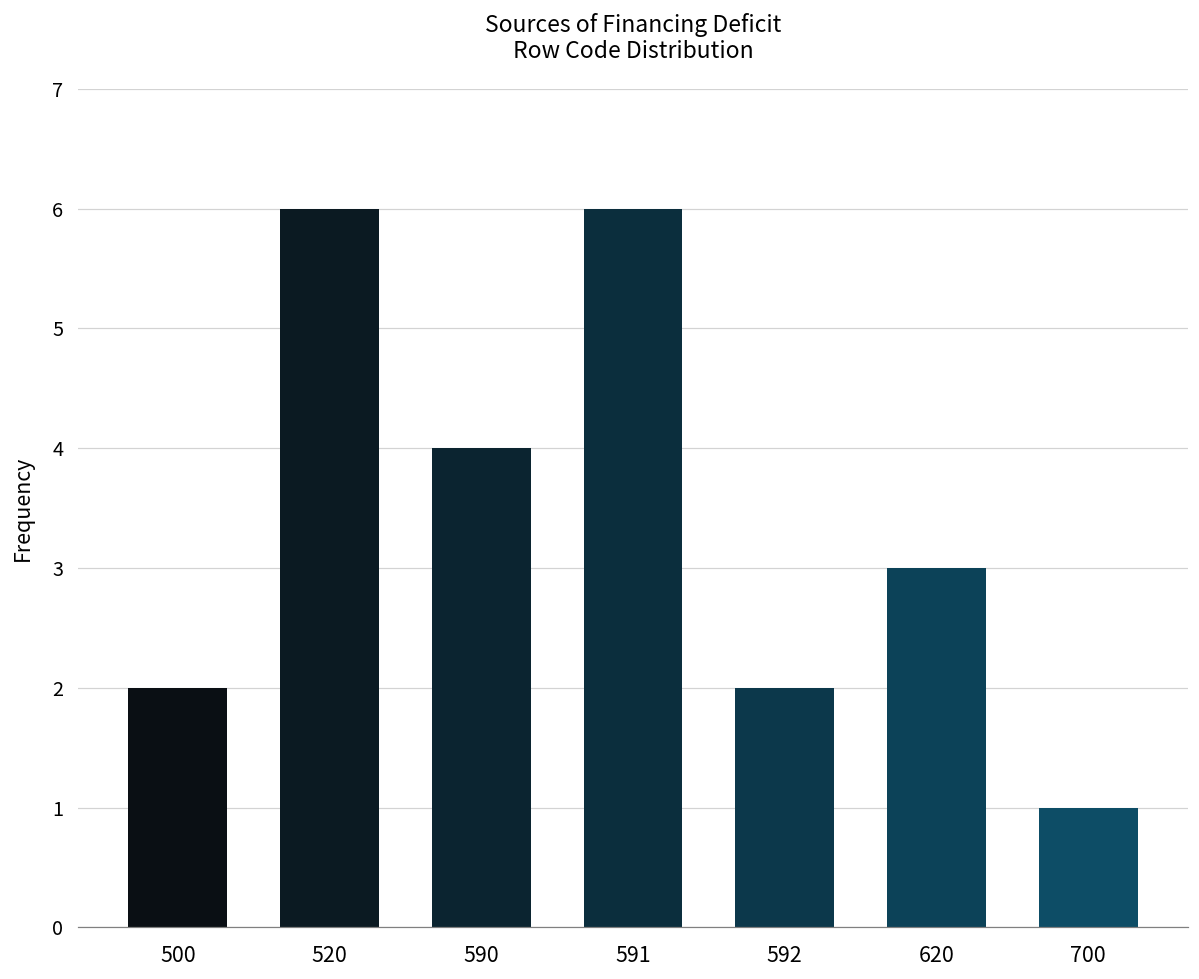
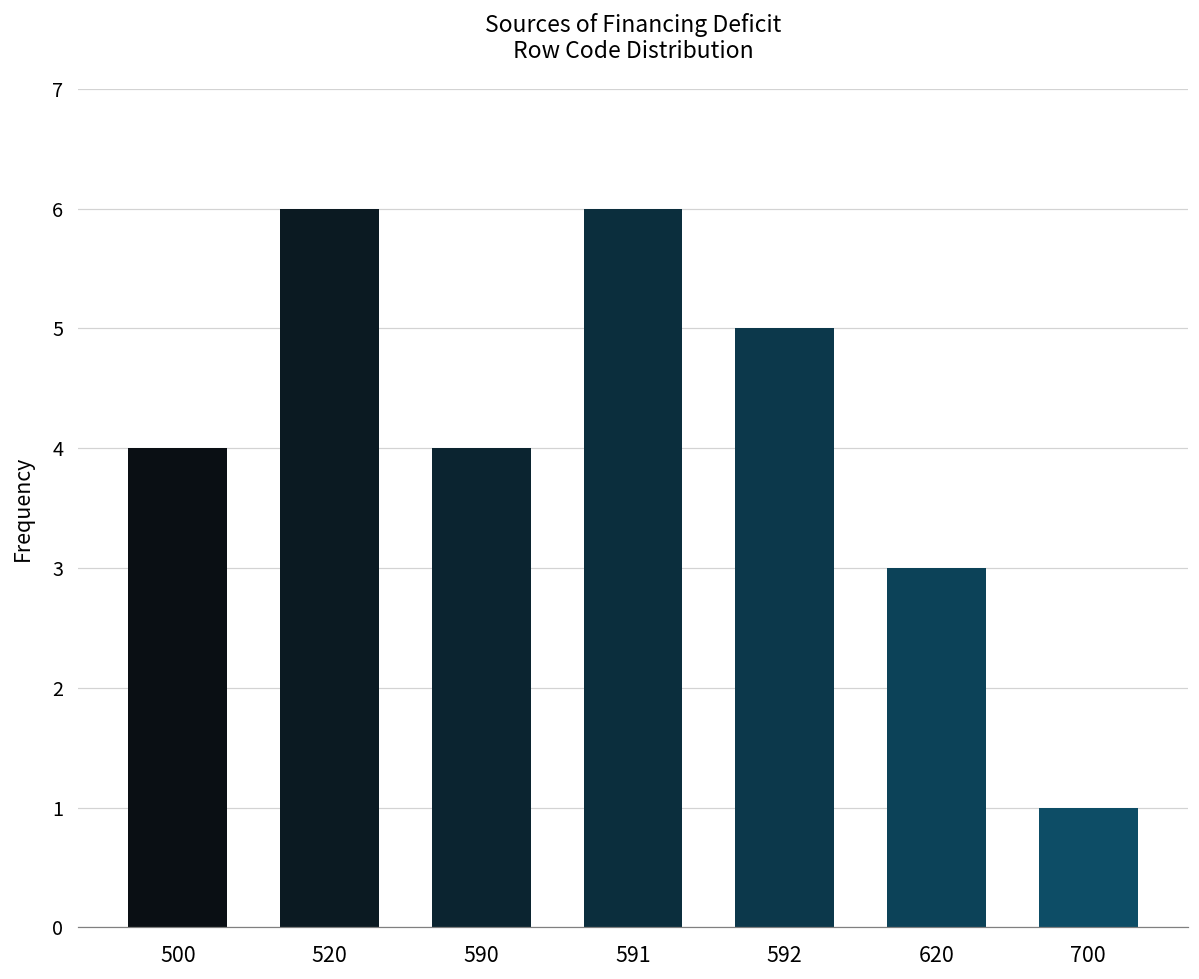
500: 2 -> 4
592: 2 -> 5
